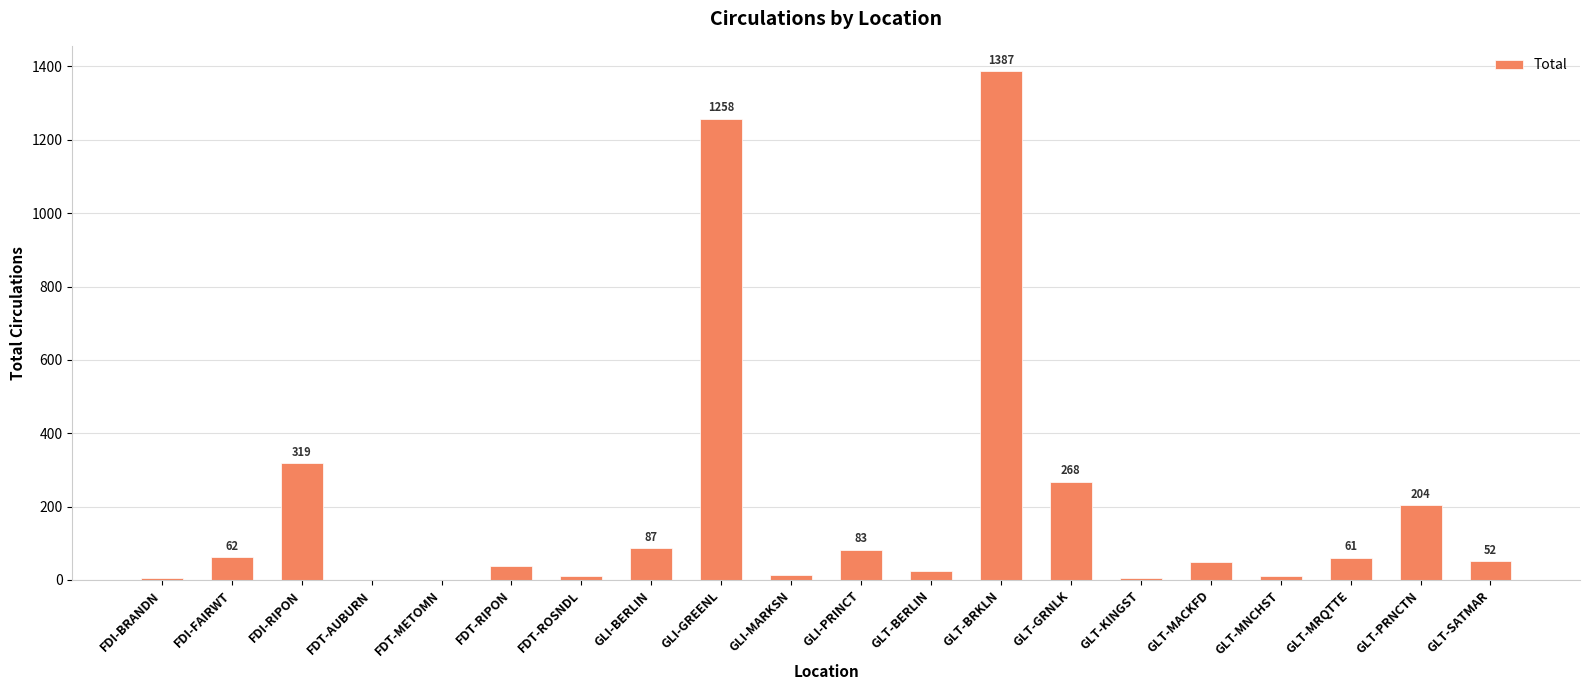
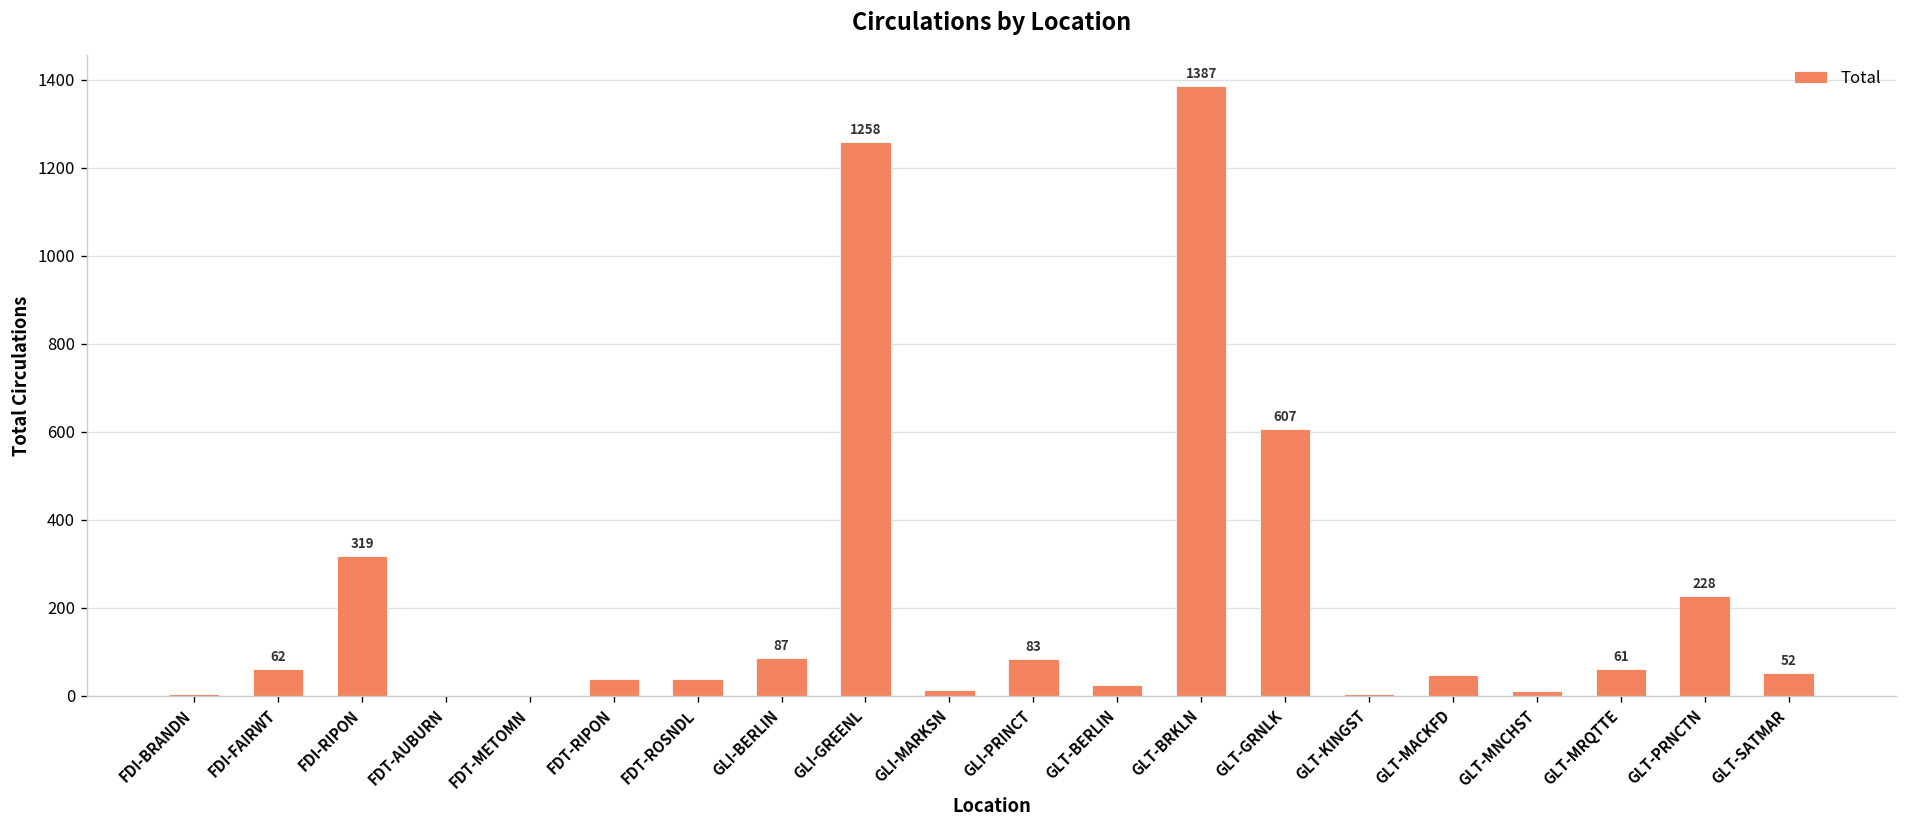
FDT-ROSNDL: 10 -> 40
GLT-GRNLK: 268 -> 607
GLT-PRNCTN: 204 -> 228
